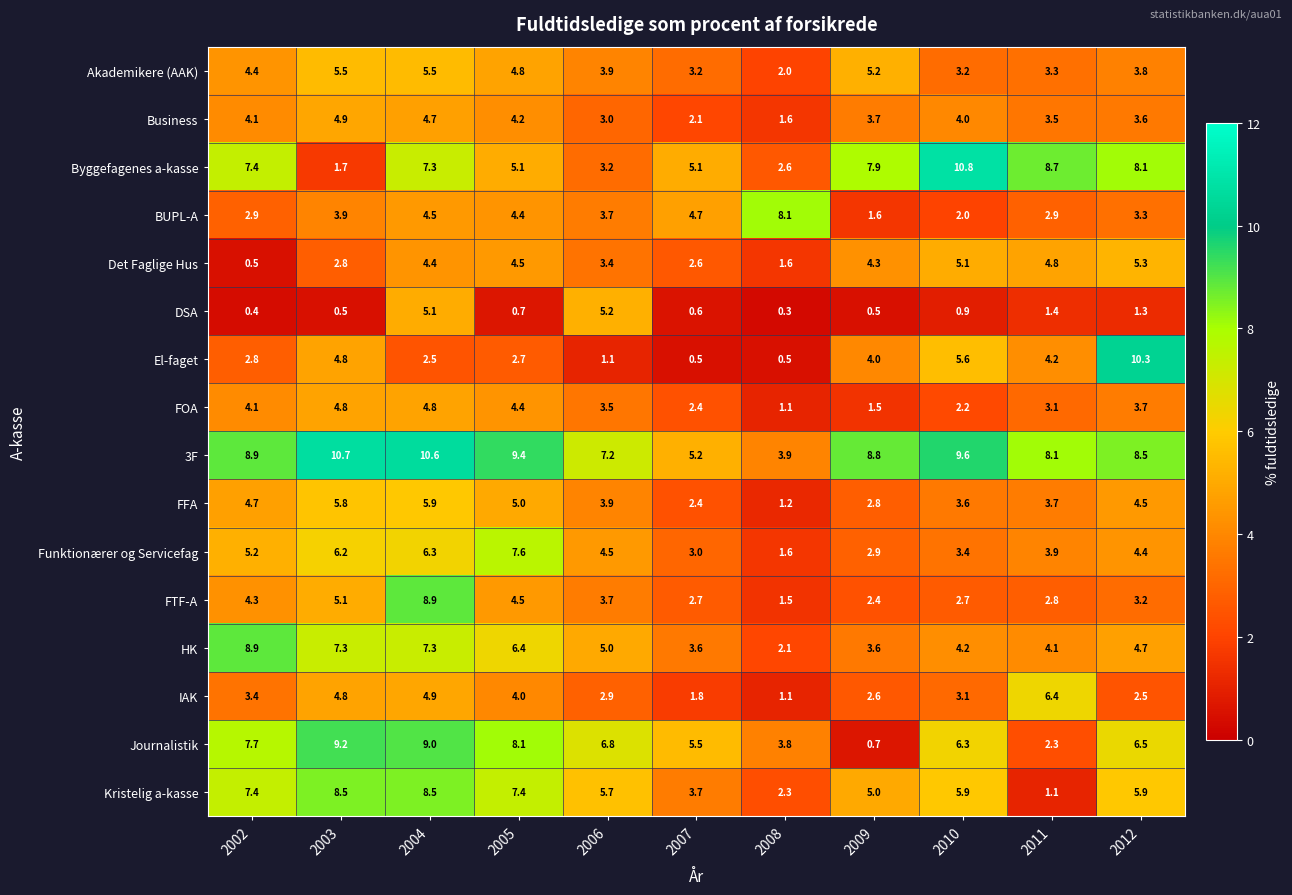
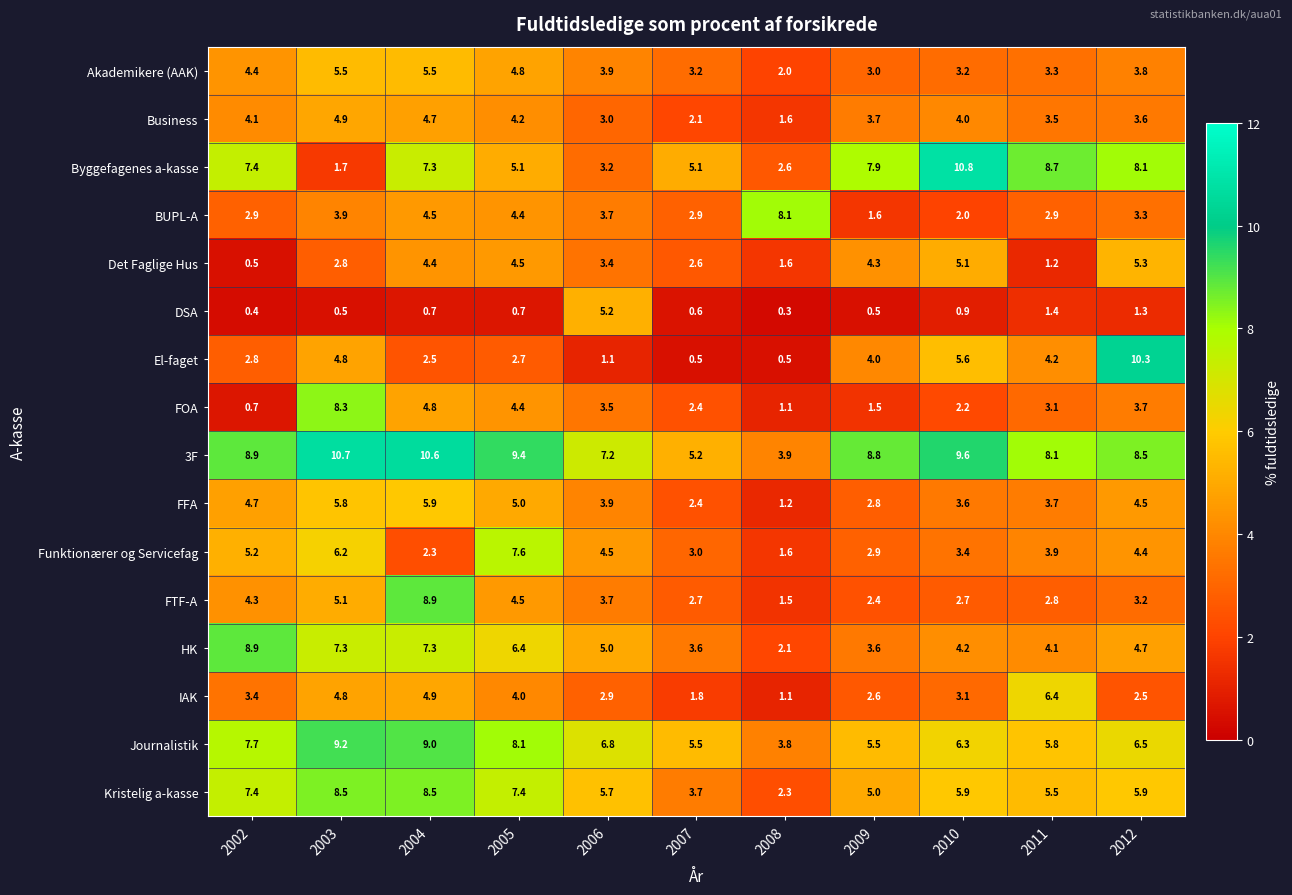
Akademikere (AAK), 2009: 5.2 -> 3.0
BUPL-A, 2007: 4.7 -> 2.9
Det Faglige Hus, 2011: 4.8 -> 1.2
DSA, 2004: 5.1 -> 0.7
FOA, 2002: 4.1 -> 0.7
FOA, 2003: 4.8 -> 8.3
Funktionærer og Servicefag, 2004: 6.3 -> 2.3
Journalistik, 2009: 0.7 -> 5.5
Journalistik, 2011: 2.3 -> 5.8
Kristelig a-kasse, 2011: 1.1 -> 5.5
